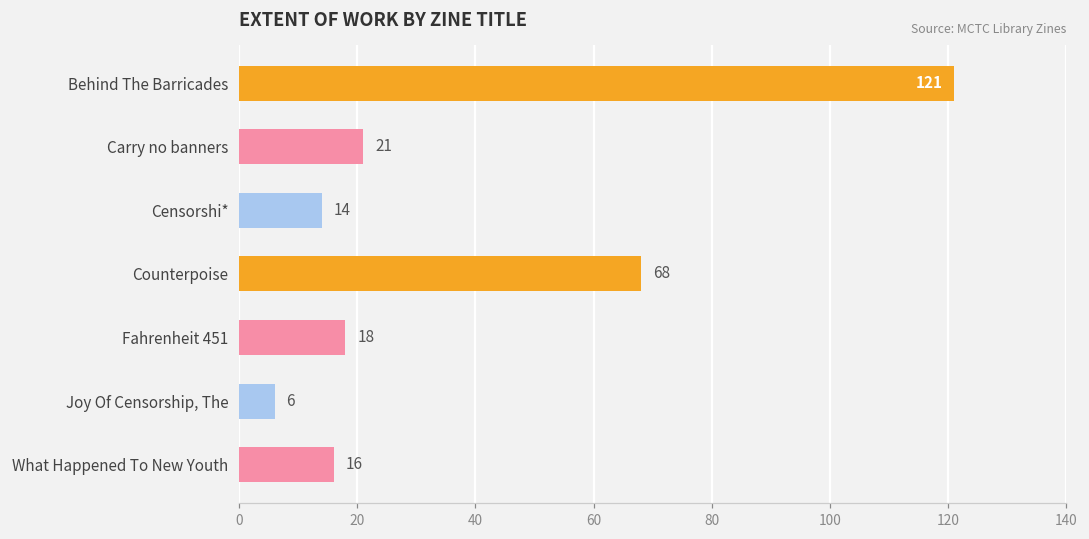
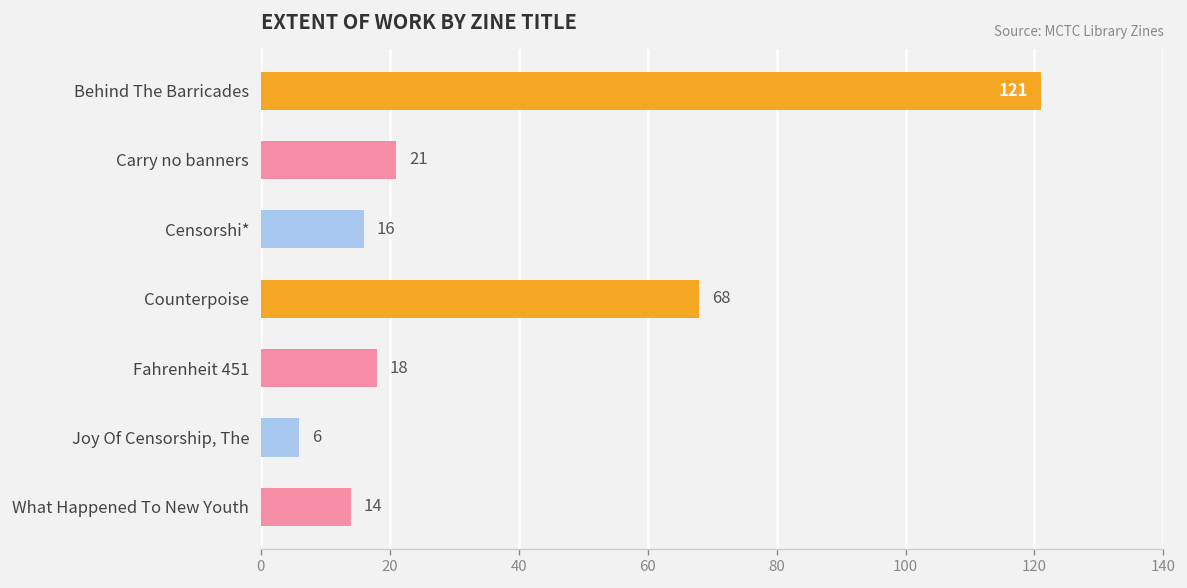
Censorshi*: 14 -> 16
What Happened To New Youth: 16 -> 14
